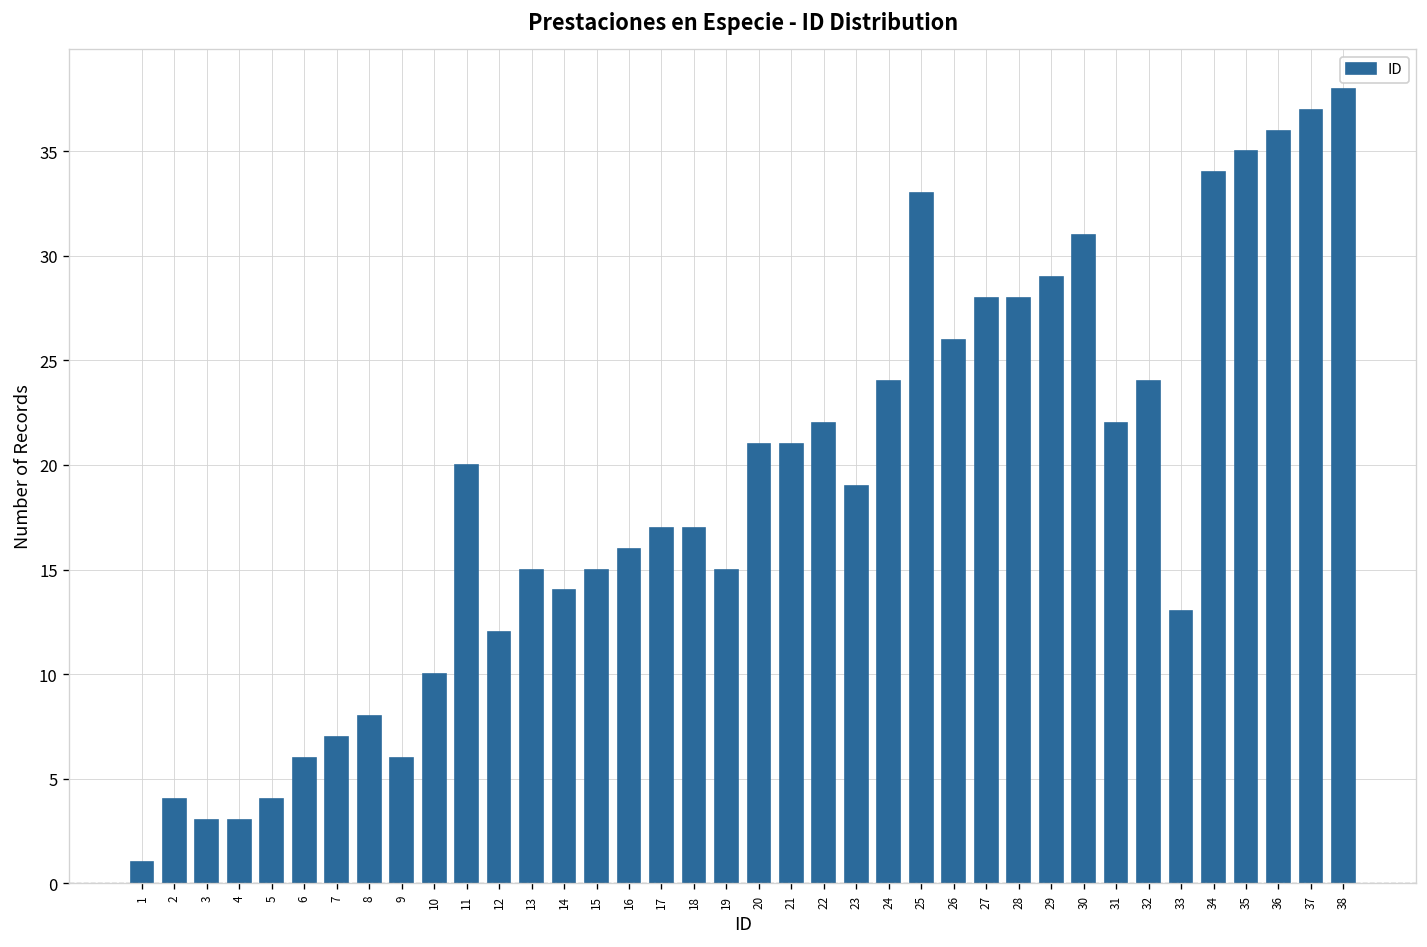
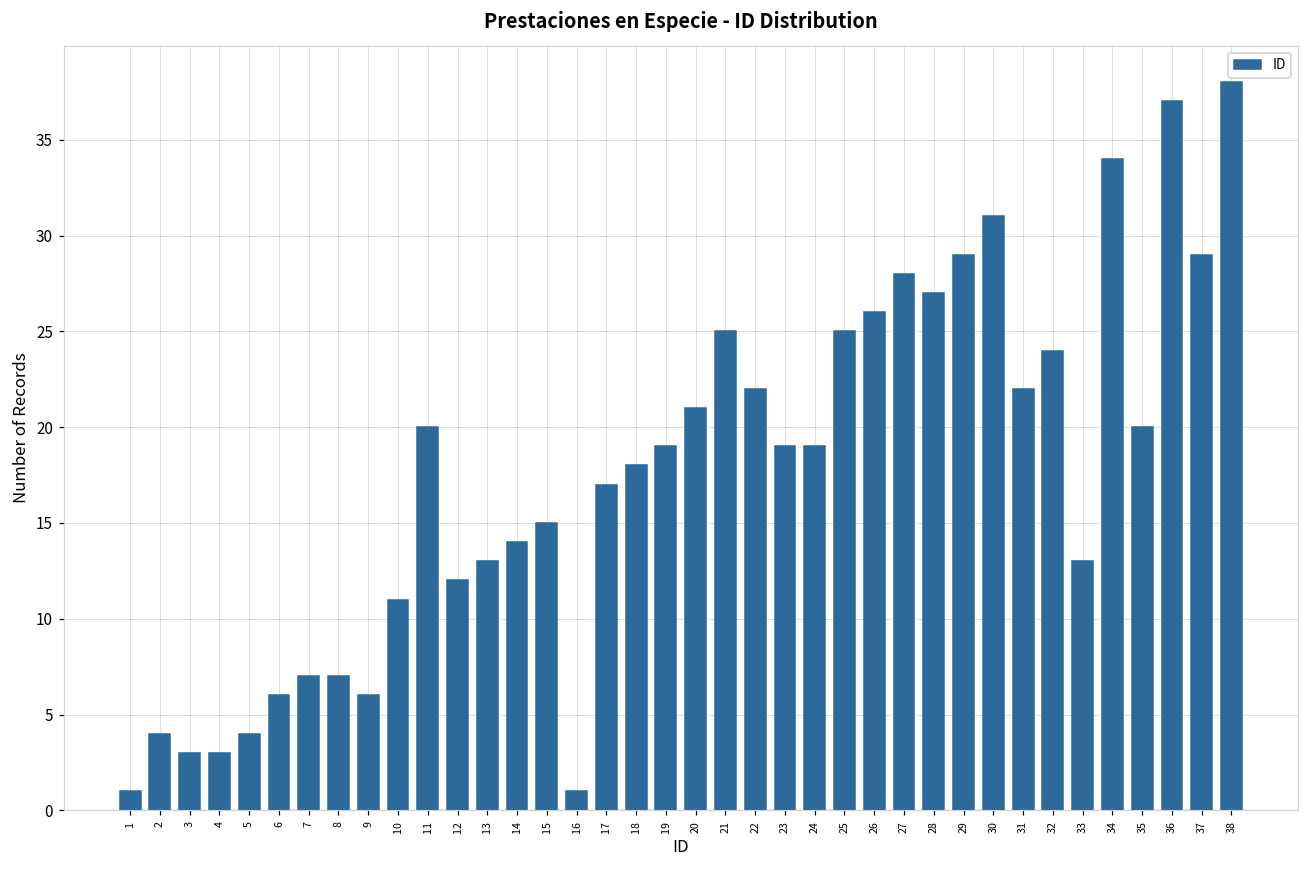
8: 8 -> 7
10: 10 -> 11
13: 15 -> 13
16: 16 -> 1
18: 17 -> 18
19: 15 -> 19
21: 21 -> 25
24: 24 -> 19
25: 33 -> 25
28: 28 -> 27
35: 35 -> 20
36: 36 -> 37
37: 37 -> 29
